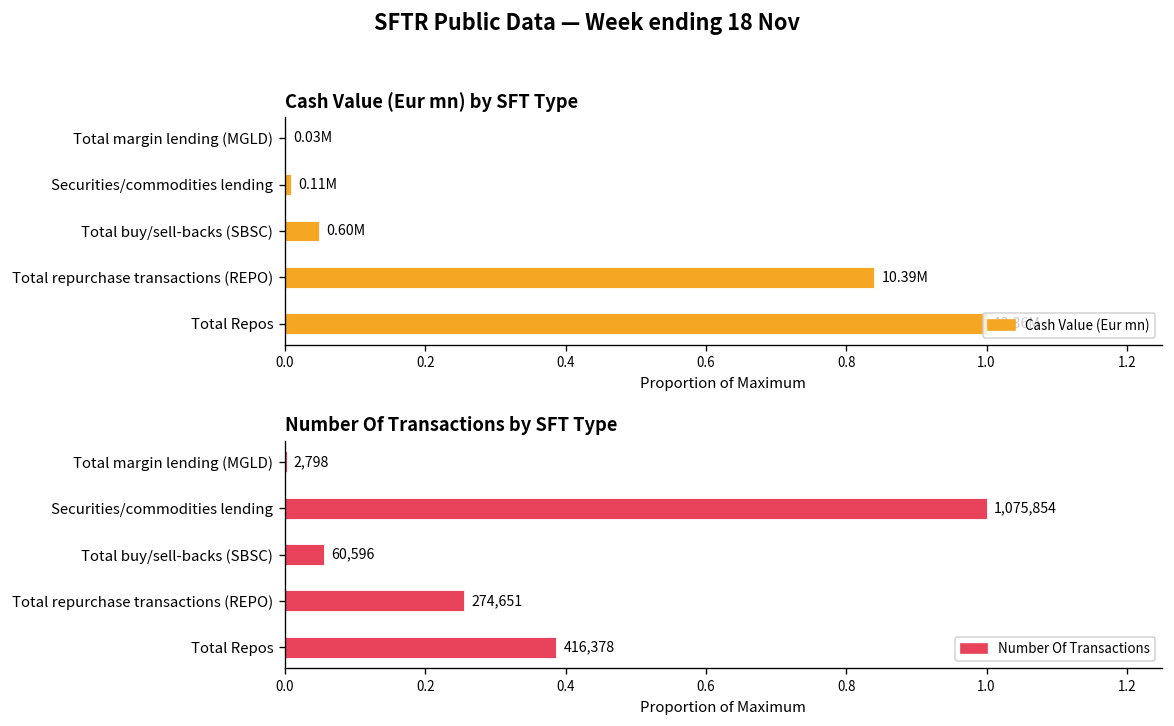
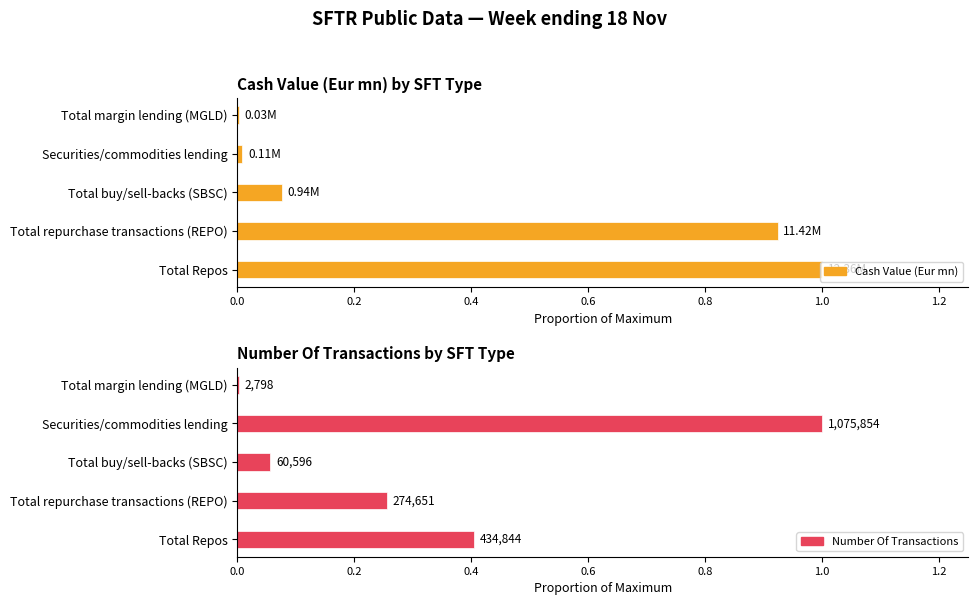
Cash Value (Eur mn) by SFT Type, Total buy/sell-backs (SBSC): 0.60M -> 0.94M
Cash Value (Eur mn) by SFT Type, Total repurchase transactions (REPO): 10.39M -> 11.42M
Number Of Transactions by SFT Type, Total Repos: 416,378 -> 434,844
